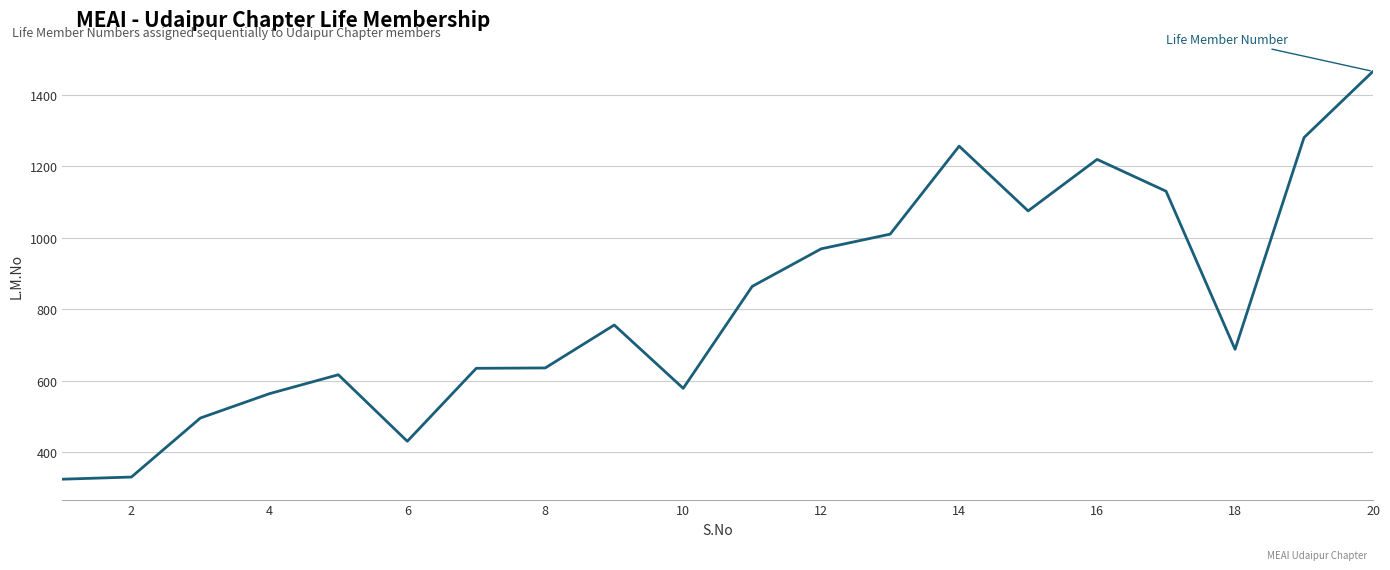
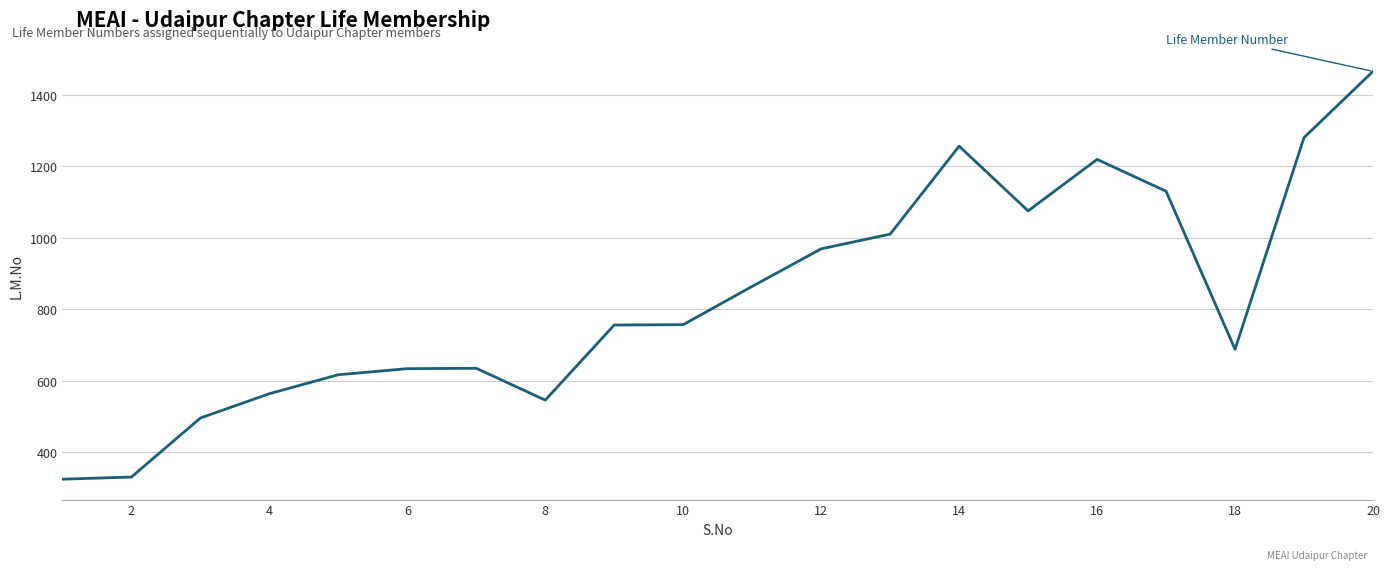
6: 430 -> 630
8: 640 -> 550
10: 580 -> 760
